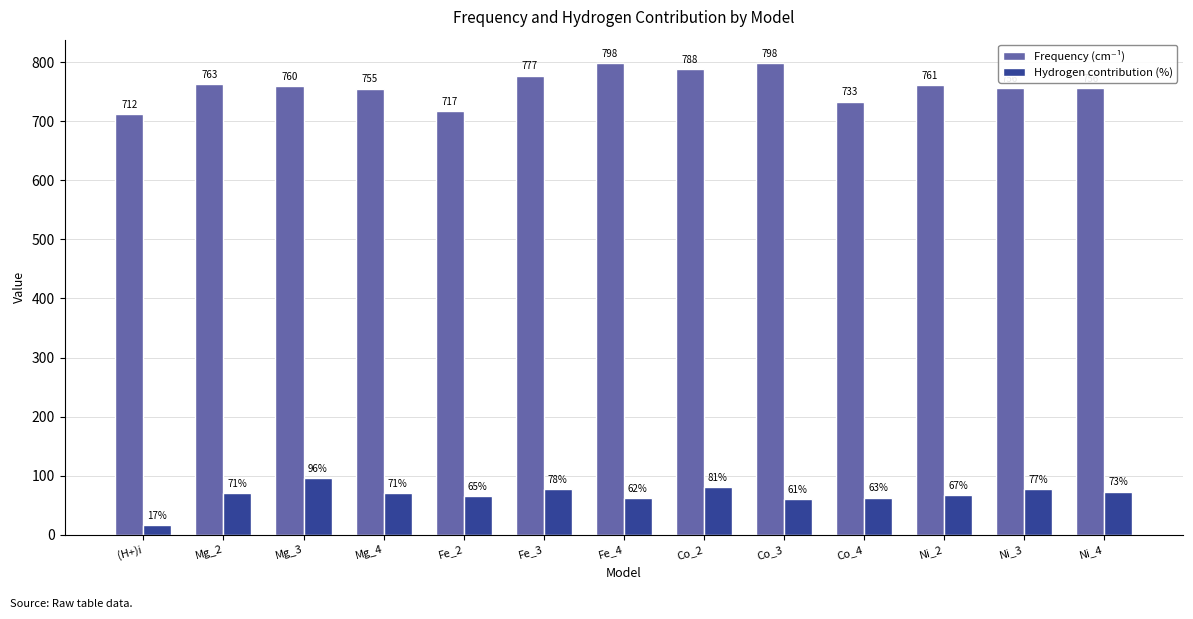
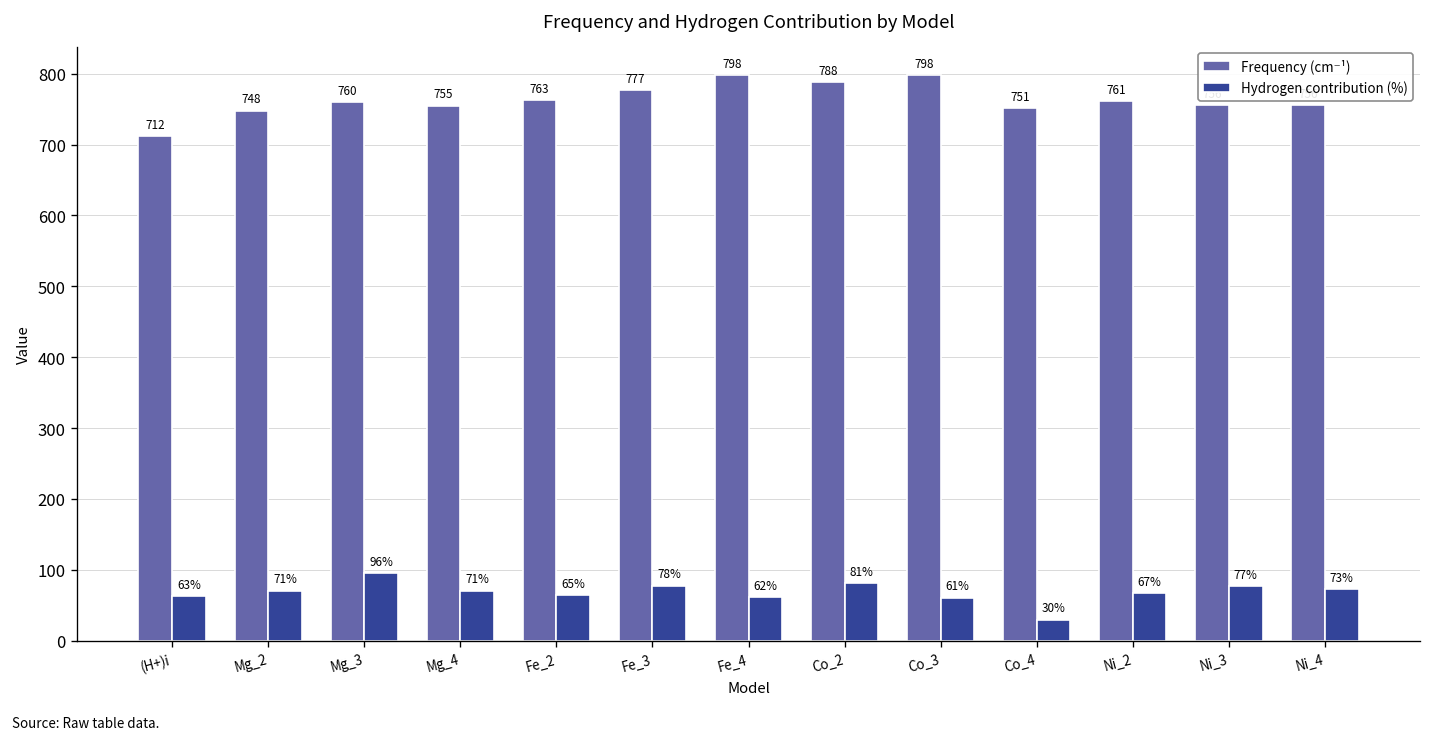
Hydrogen contribution (%), (H+)i: 17% -> 63%
Frequency (cm⁻¹), Mg_2: 763 -> 748
Frequency (cm⁻¹), Fe_2: 717 -> 763
Frequency (cm⁻¹), Co_4: 733 -> 751
Hydrogen contribution (%), Co_4: 63% -> 30%
